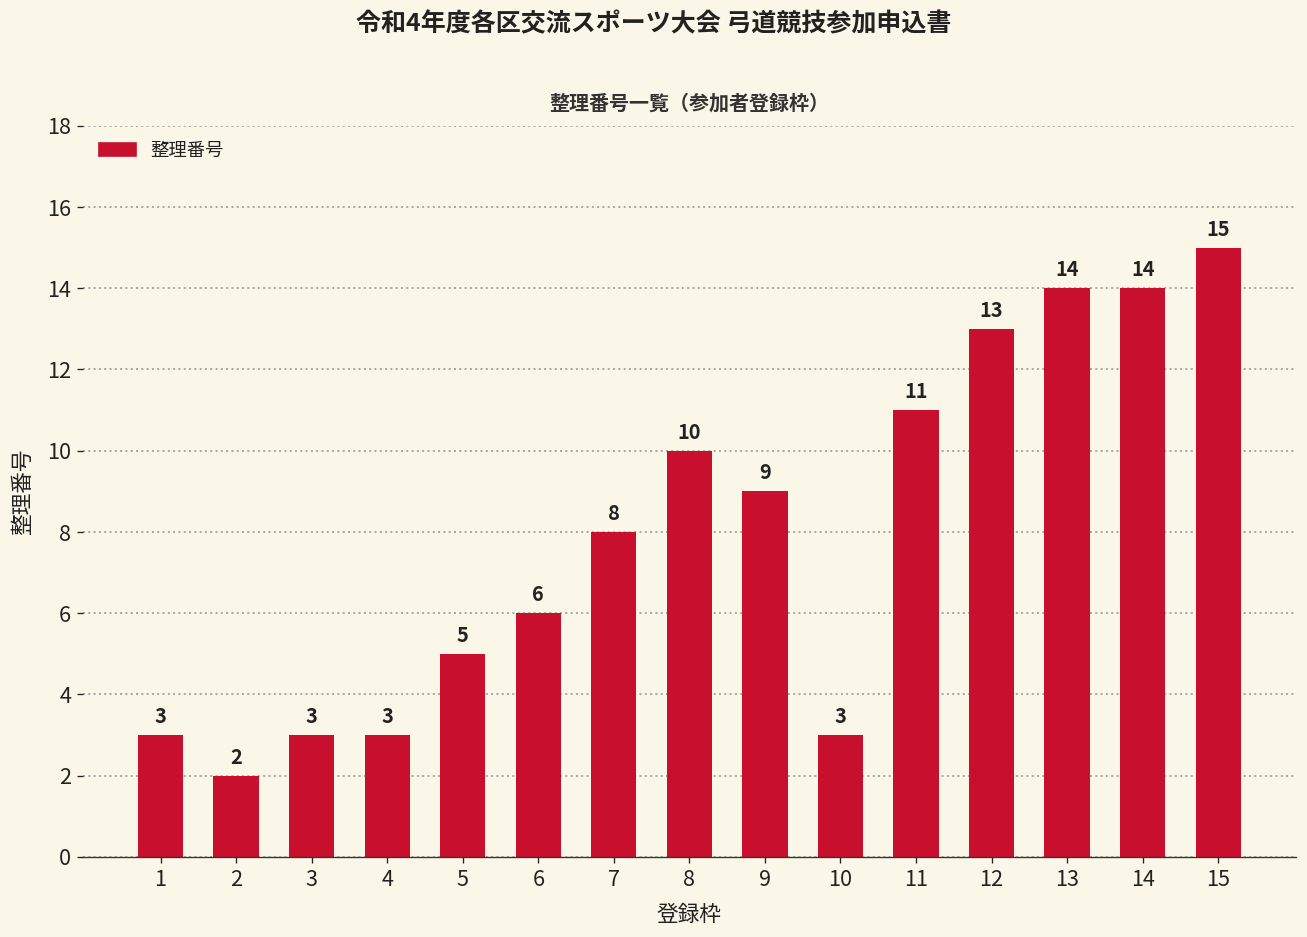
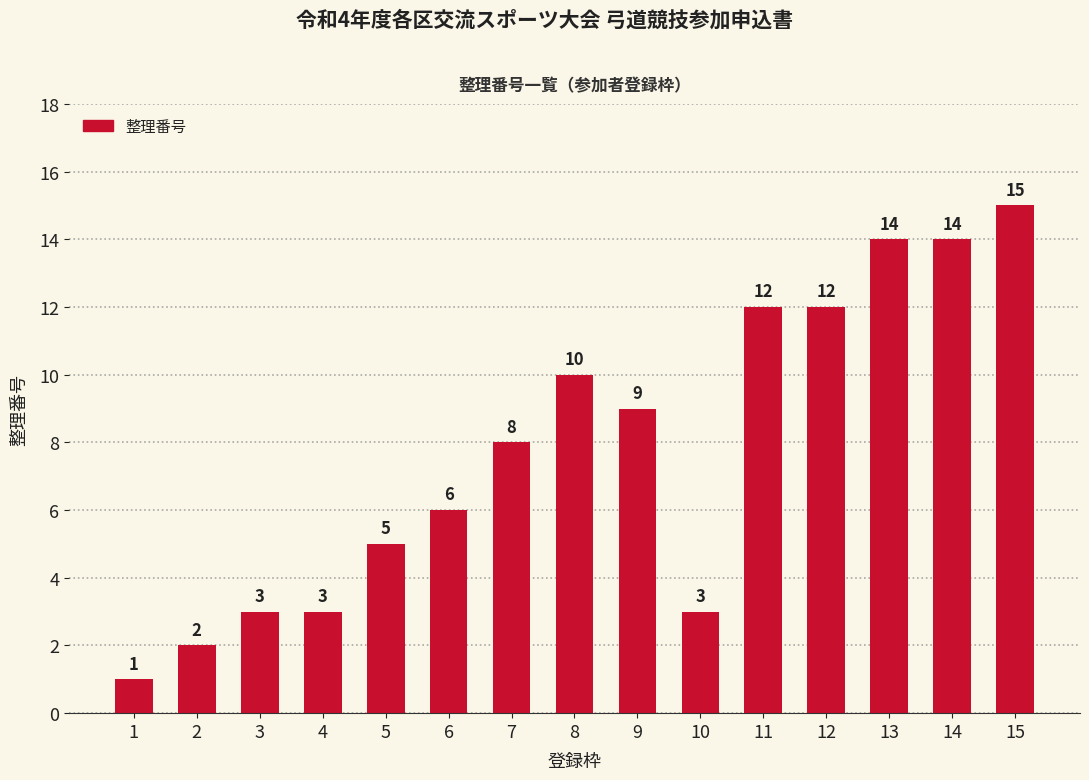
1: 3 -> 1
11: 11 -> 12
12: 13 -> 12
